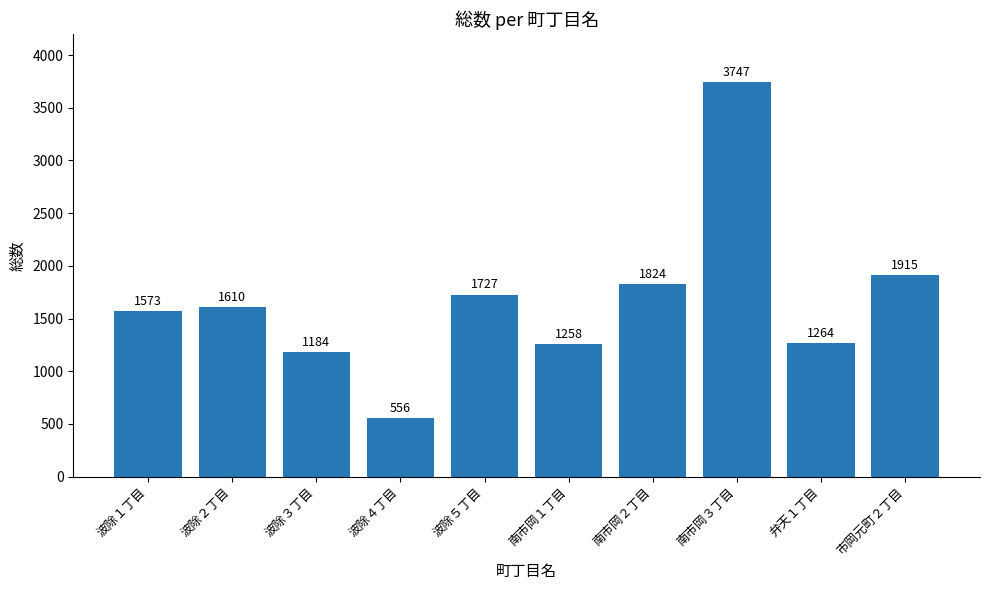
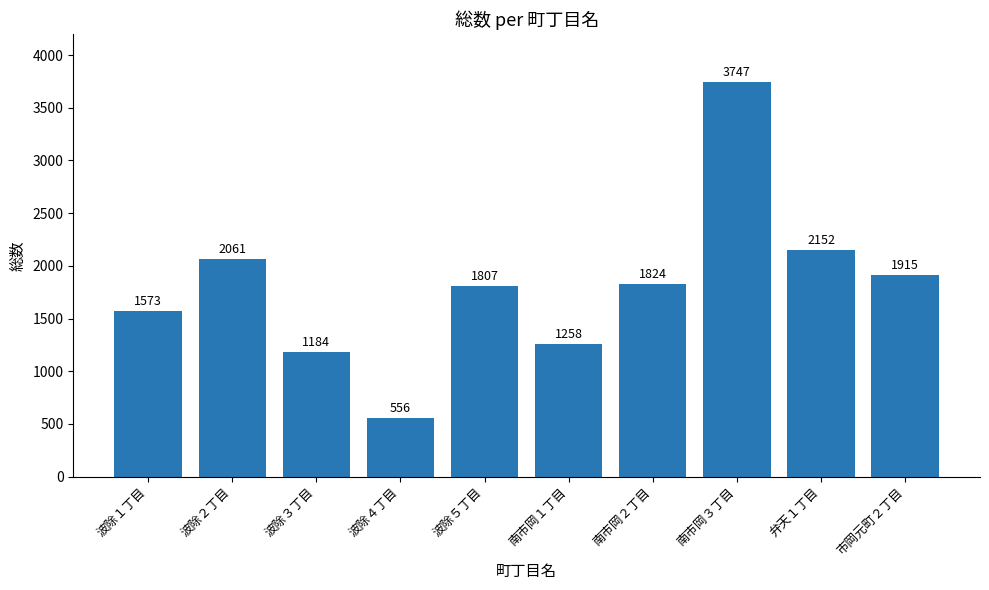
波除２丁目: 1610 -> 2061
波除５丁目: 1727 -> 1807
弁天１丁目: 1264 -> 2152
